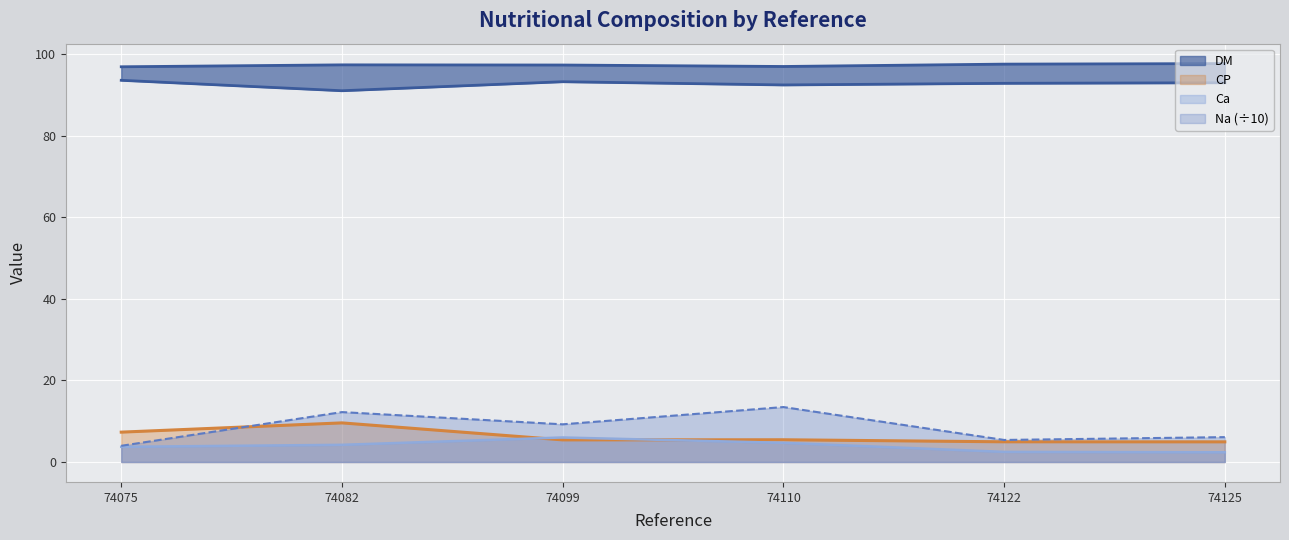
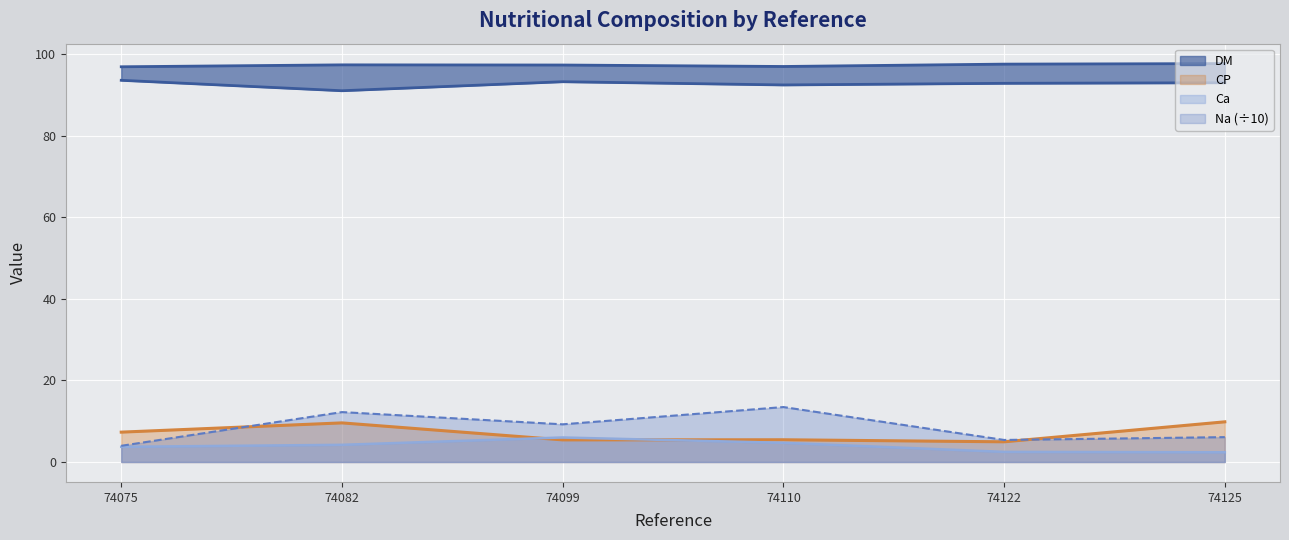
CP, 74125: 5 -> 10
